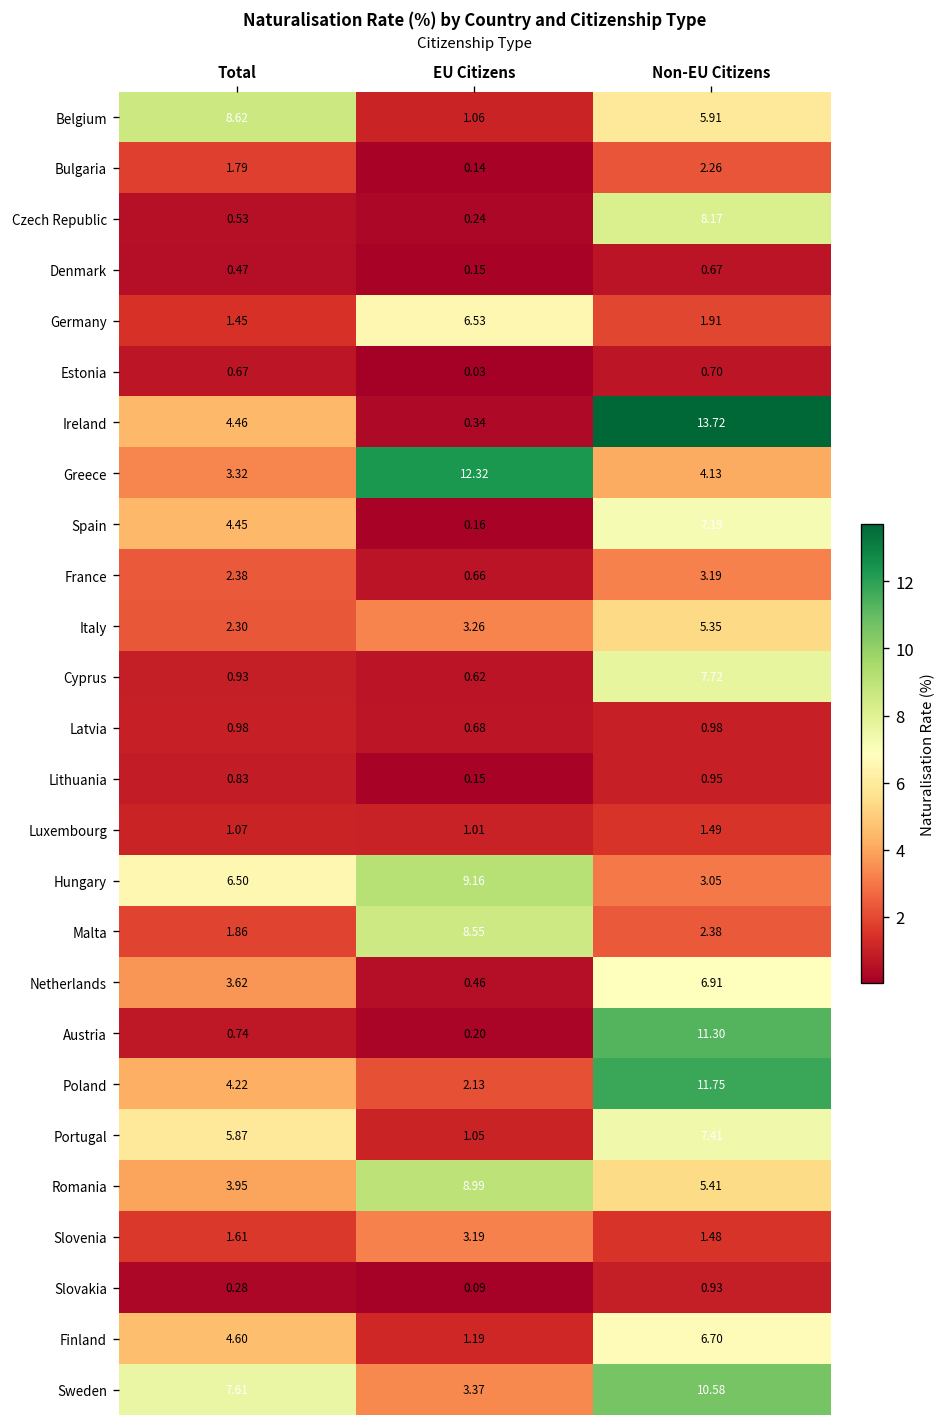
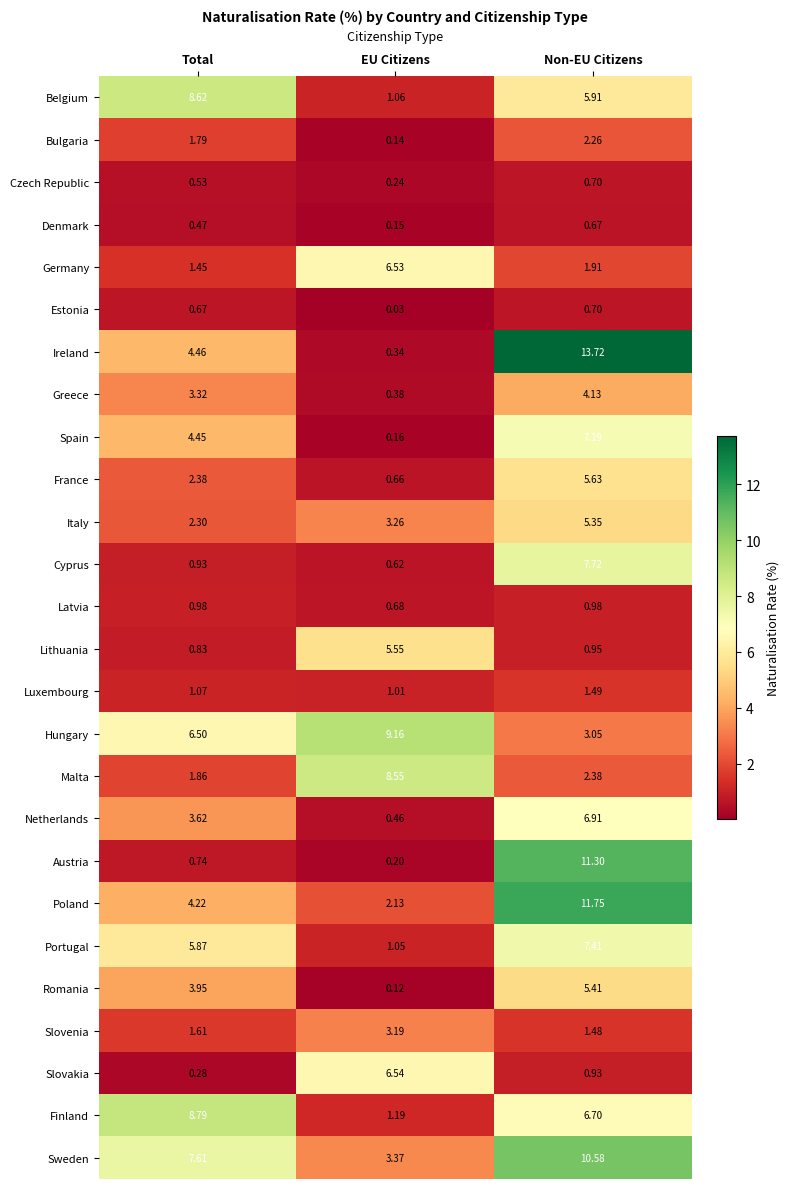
Czech Republic, Non-EU Citizens: 8.17 -> 0.70
Greece, EU Citizens: 12.32 -> 0.38
France, Non-EU Citizens: 3.19 -> 5.63
Lithuania, EU Citizens: 0.15 -> 5.55
Romania, EU Citizens: 8.99 -> 0.12
Slovakia, EU Citizens: 0.09 -> 6.54
Finland, Total: 4.60 -> 8.79
